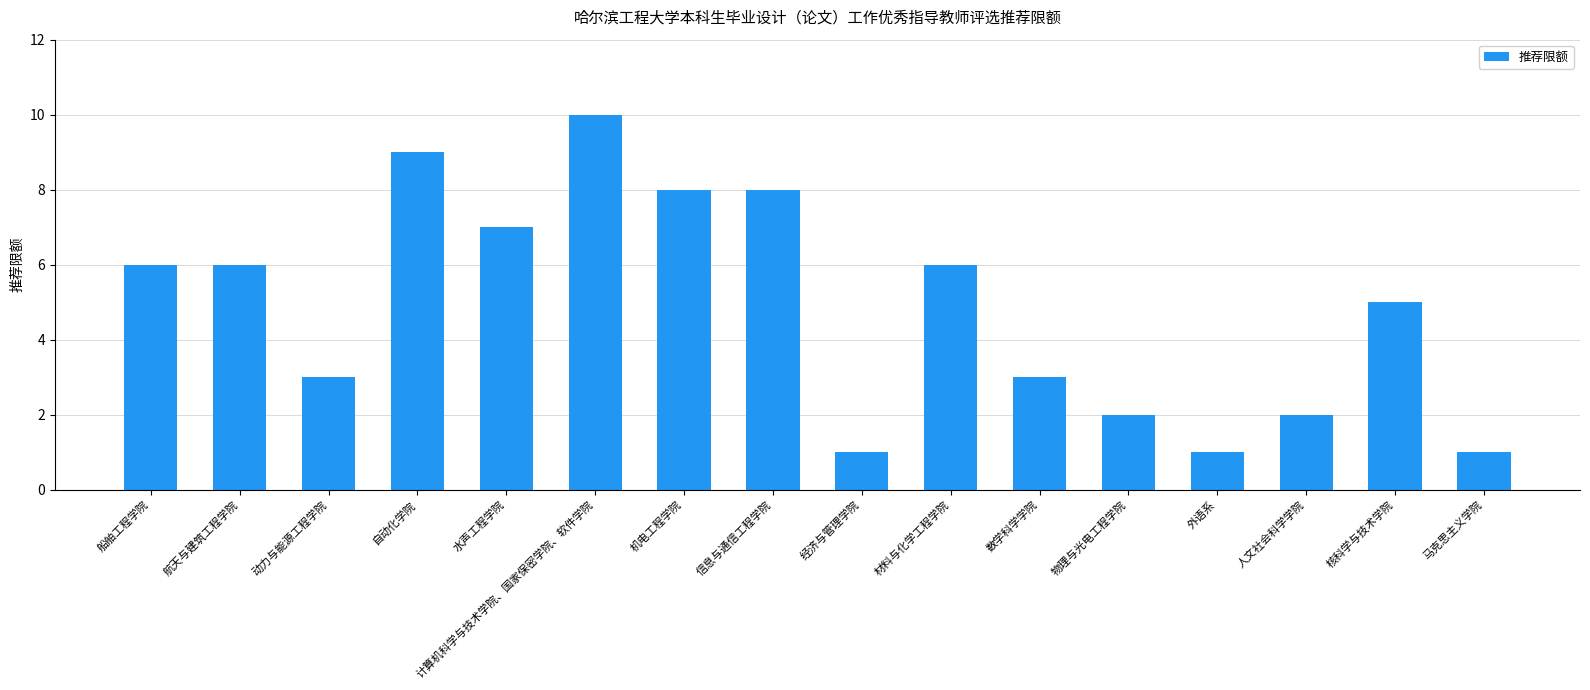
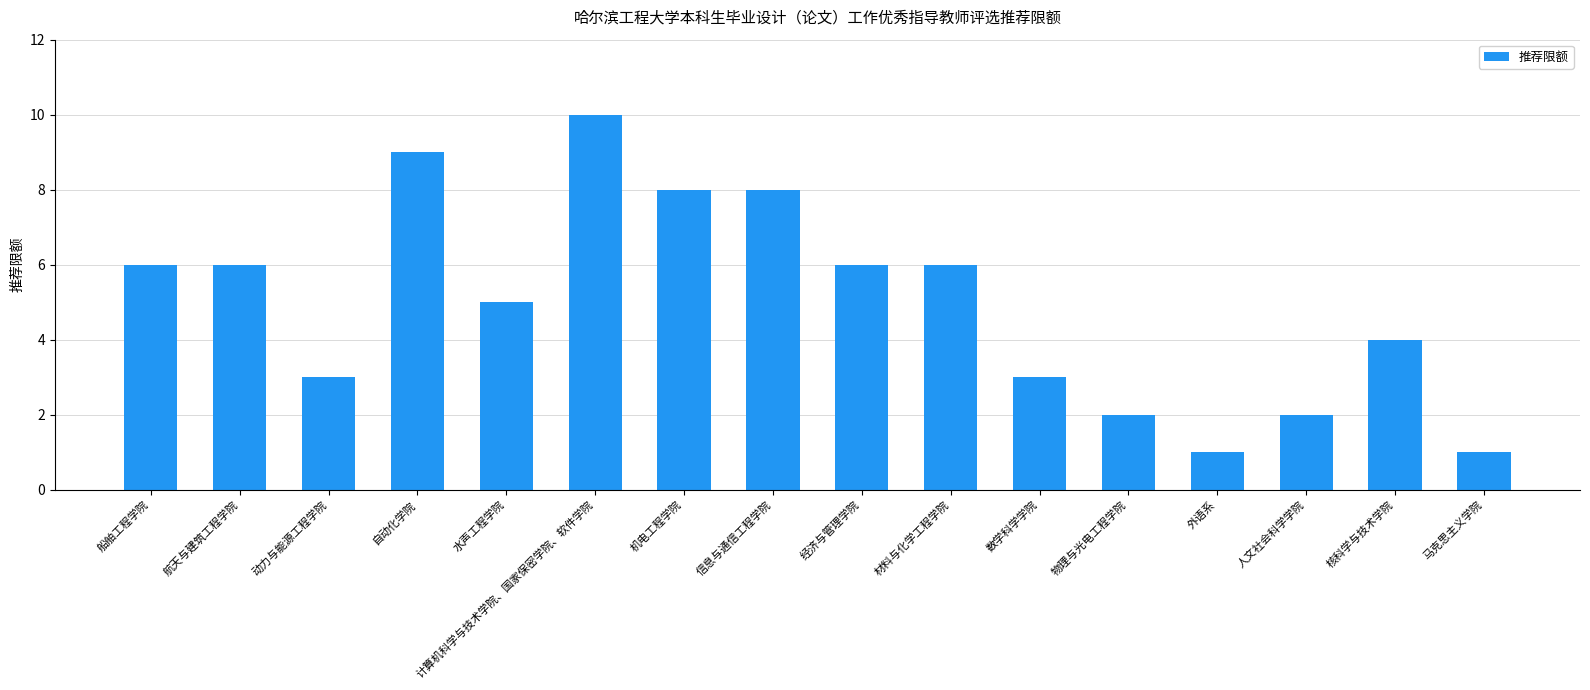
水声工程学院: 7 -> 5
经济与管理学院: 1 -> 6
核科学与技术学院: 5 -> 4
